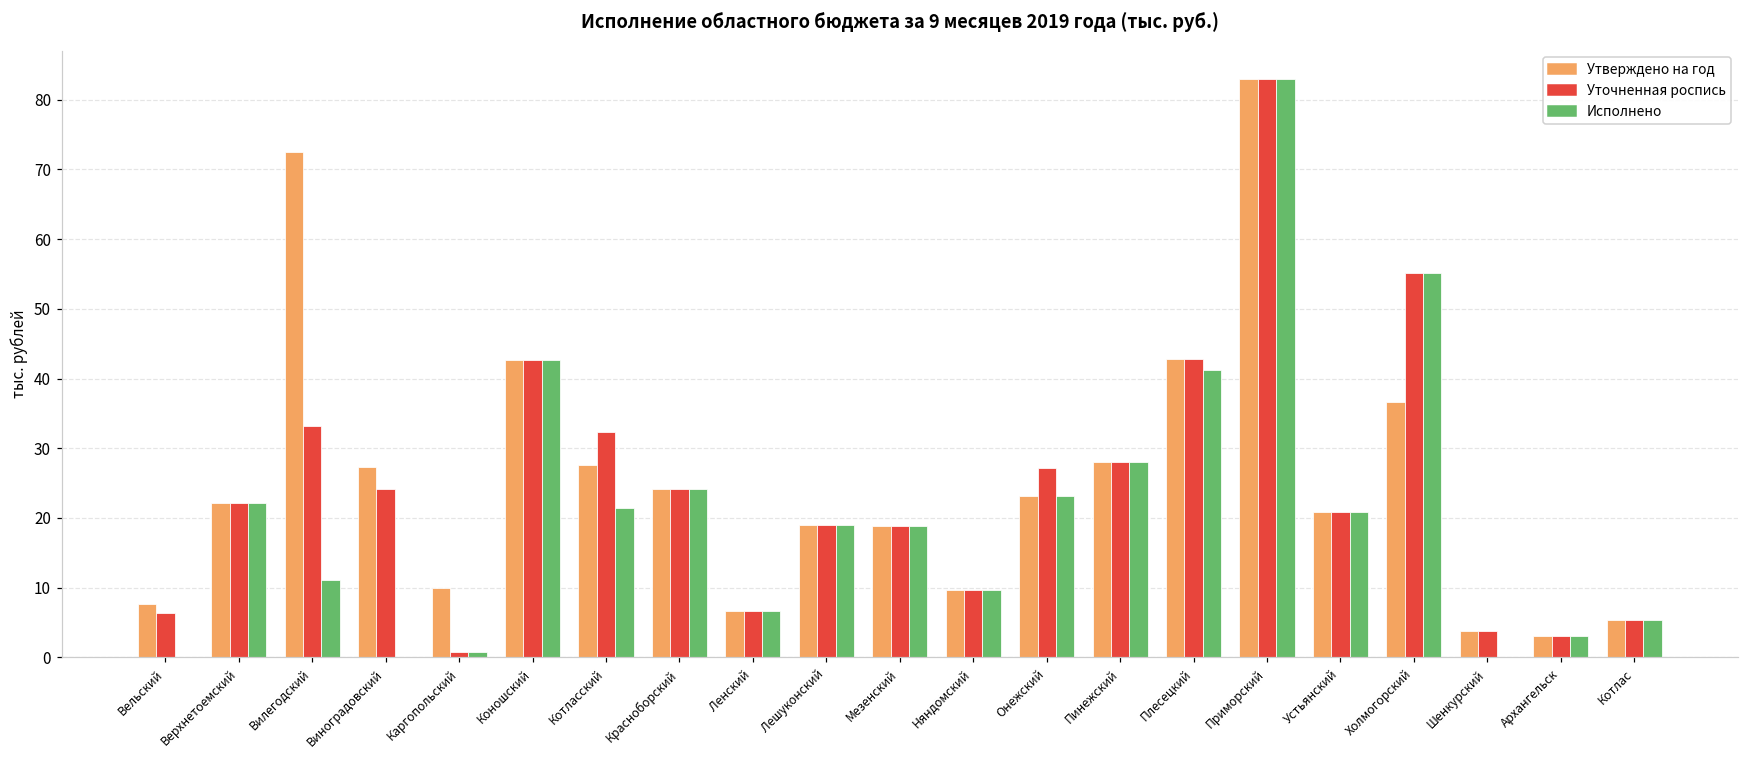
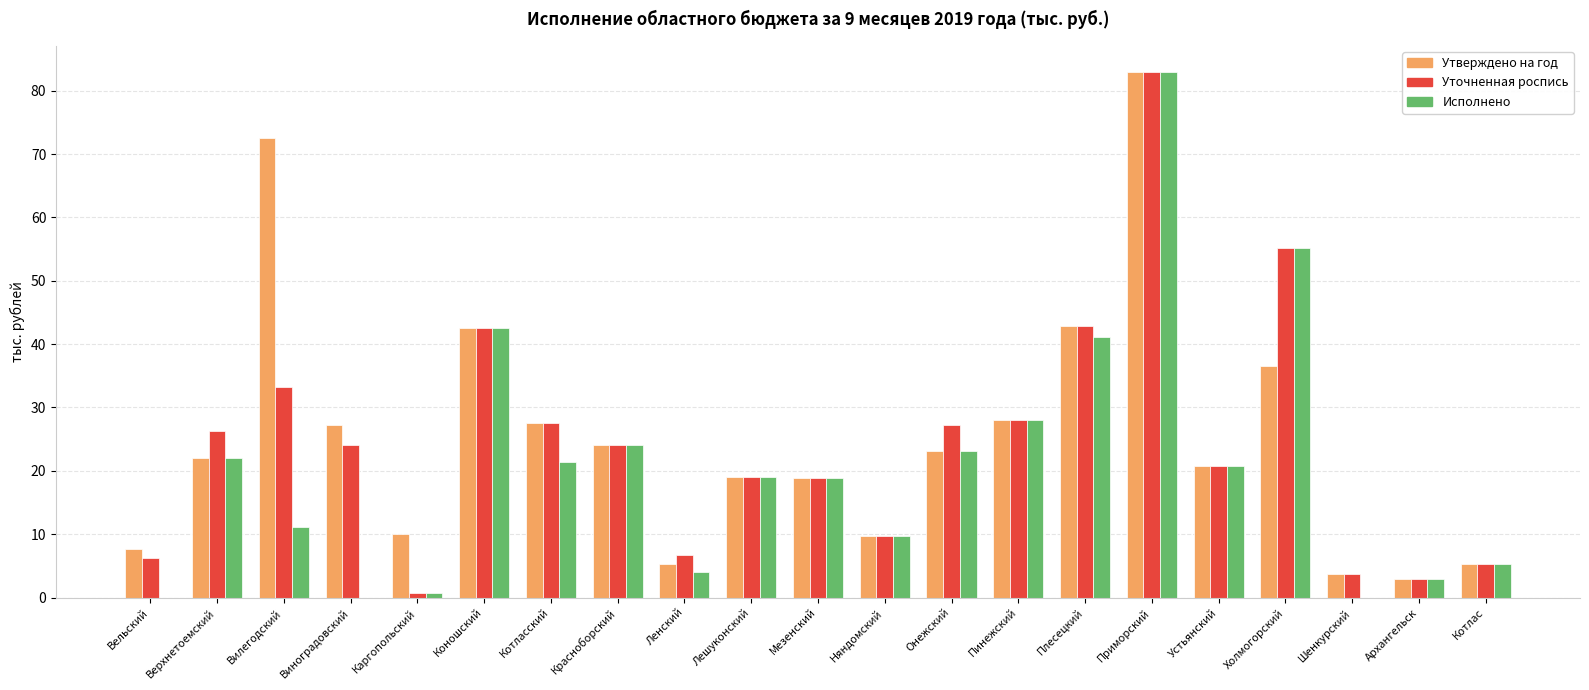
Уточненная роспись, Верхнетоемский: 22 -> 26
Уточненная роспись, Котласский: 32 -> 28
Утверждено на год, Ленский: 7 -> 5
Исполнено, Ленский: 7 -> 4
